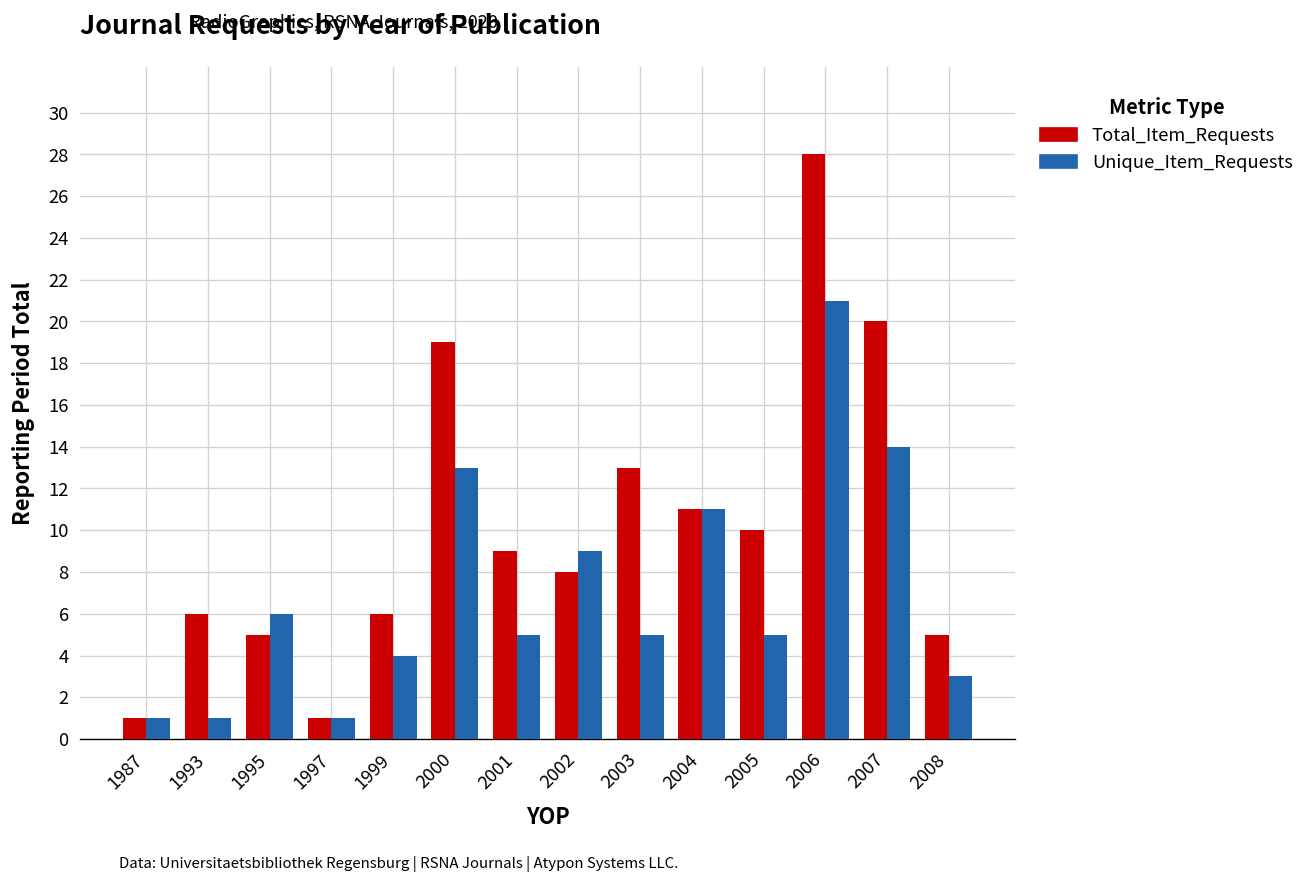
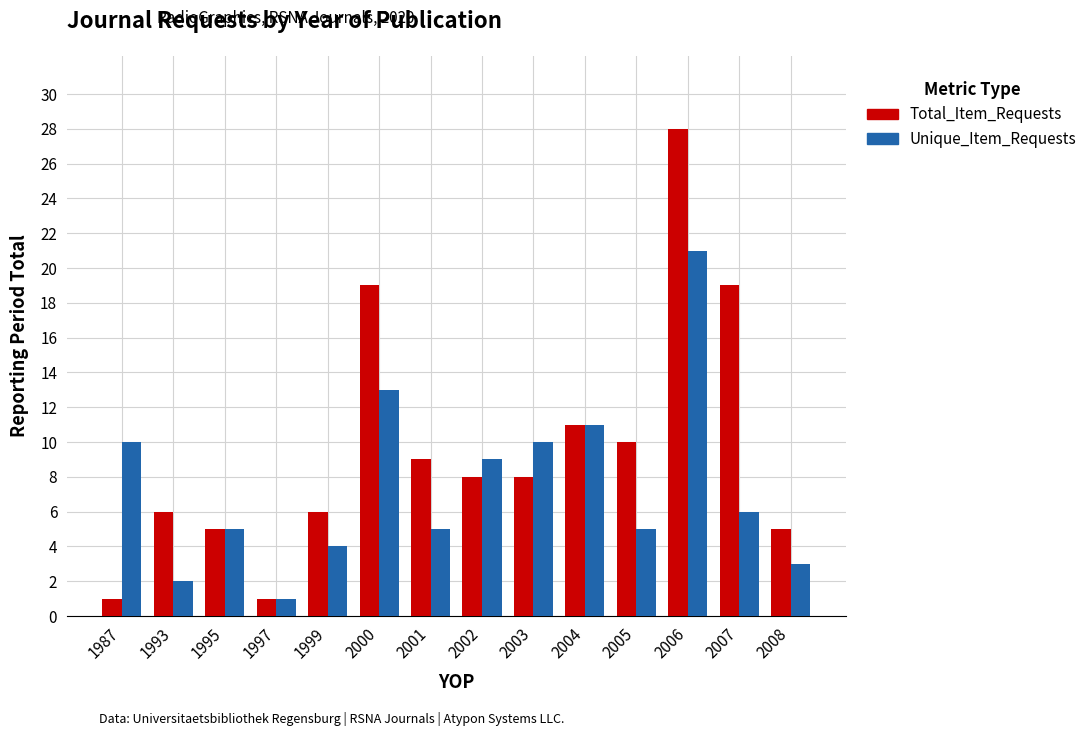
Unique_Item_Requests, 1987: 1 -> 10
Unique_Item_Requests, 1993: 1 -> 2
Unique_Item_Requests, 1995: 6 -> 5
Total_Item_Requests, 2003: 13 -> 8
Unique_Item_Requests, 2003: 5 -> 10
Total_Item_Requests, 2007: 20 -> 19
Unique_Item_Requests, 2007: 14 -> 6
